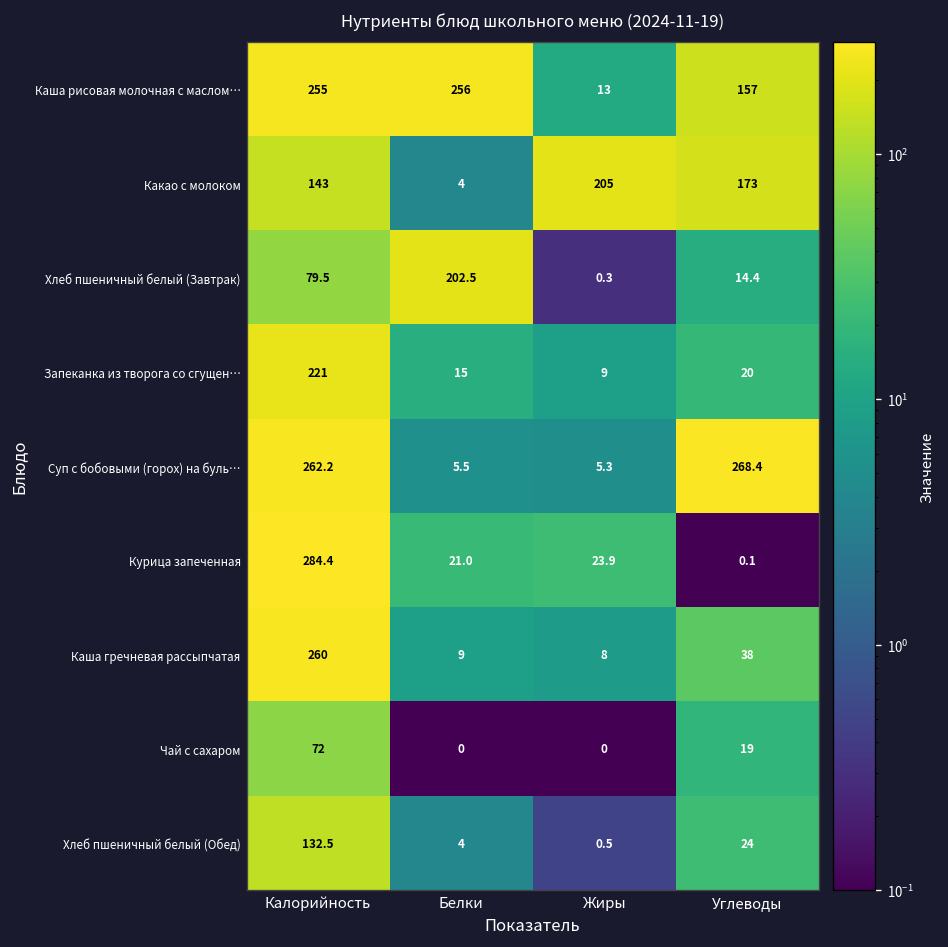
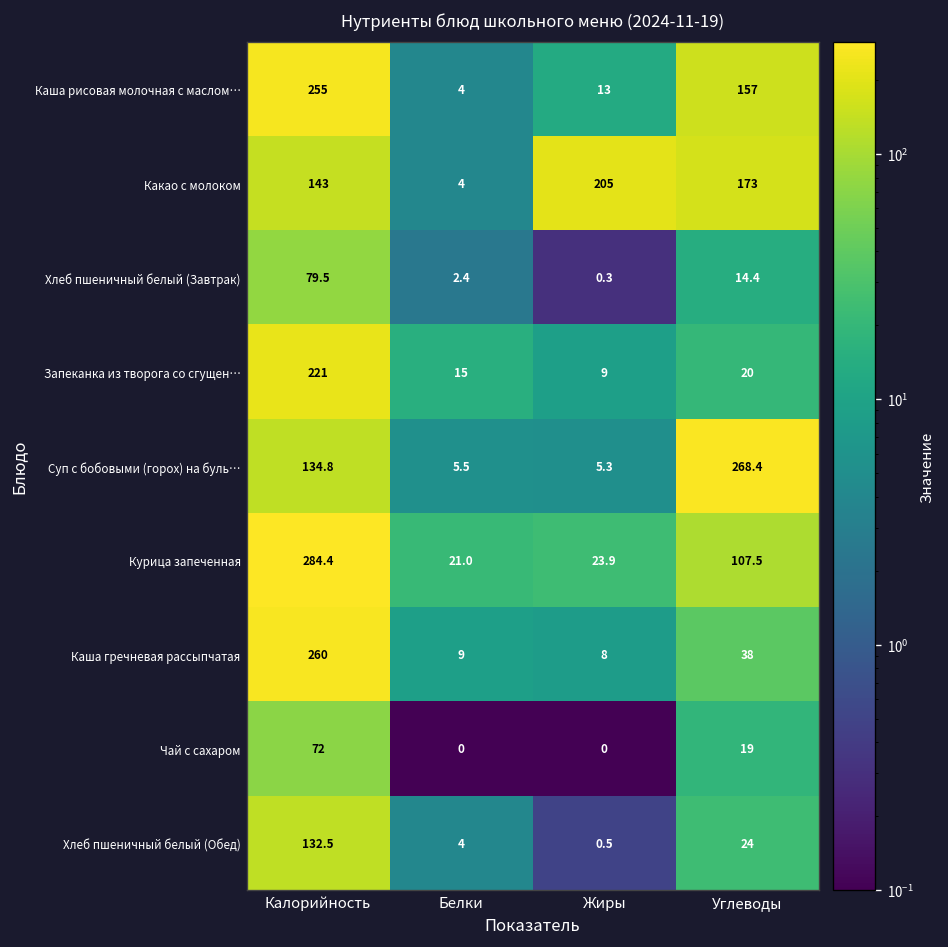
Каша рисовая молочная с маслом…, Белки: 256 -> 4
Хлеб пшеничный белый (Завтрак), Белки: 202.5 -> 2.4
Суп с бобовыми (горох) на буль…, Калорийность: 262.2 -> 134.8
Курица запеченная, Углеводы: 0.1 -> 107.5
